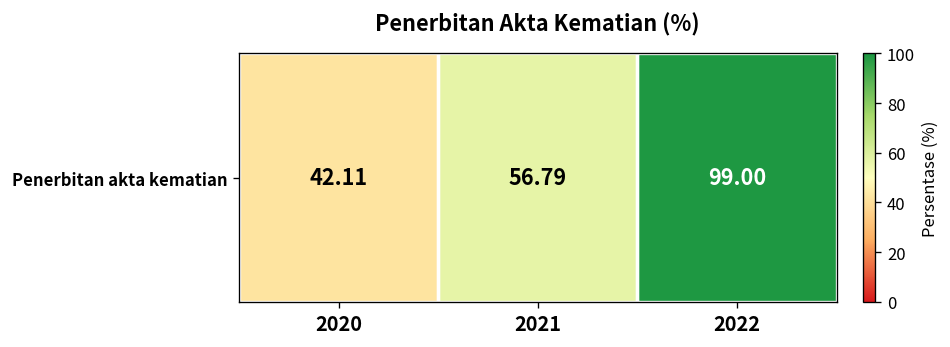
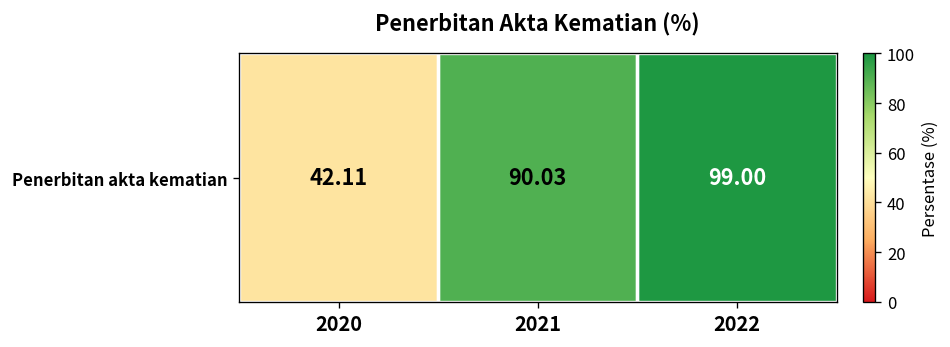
Penerbitan akta kematian, 2021: 56.79 -> 90.03
